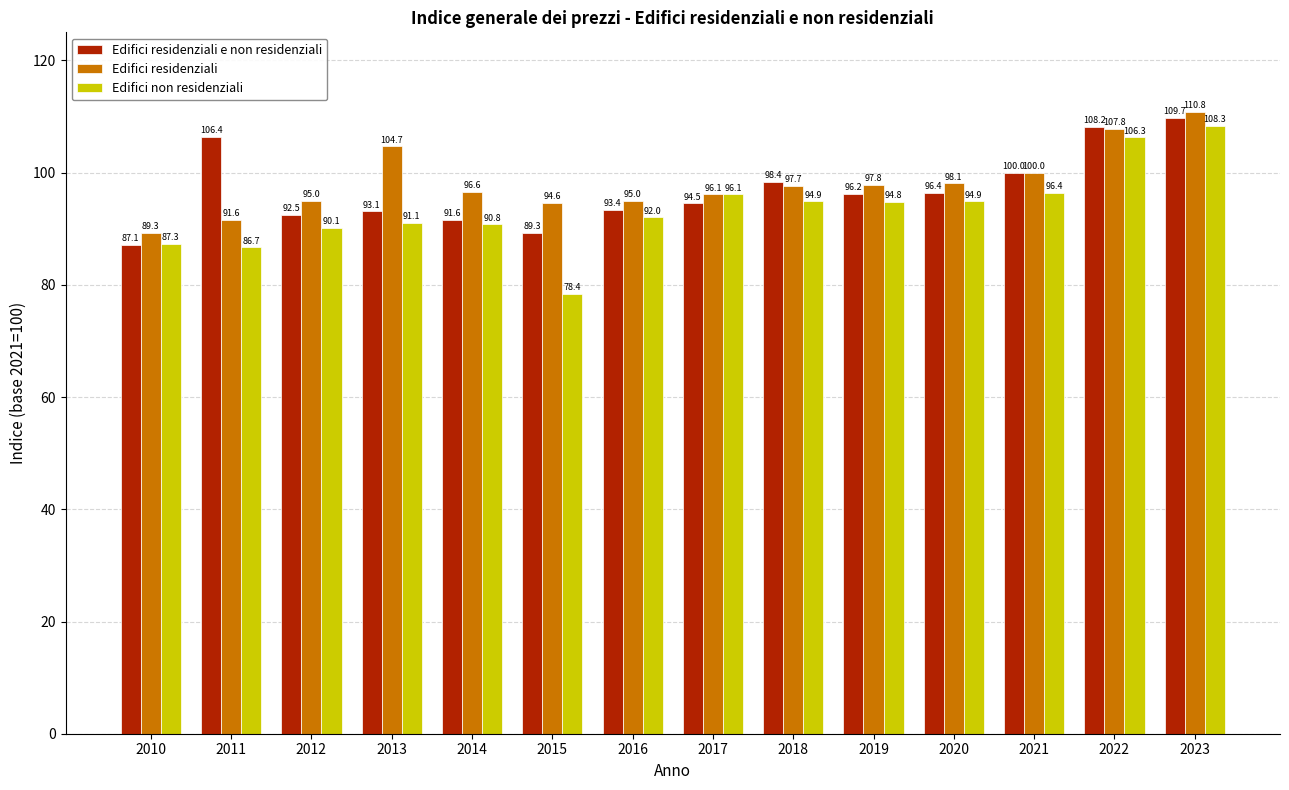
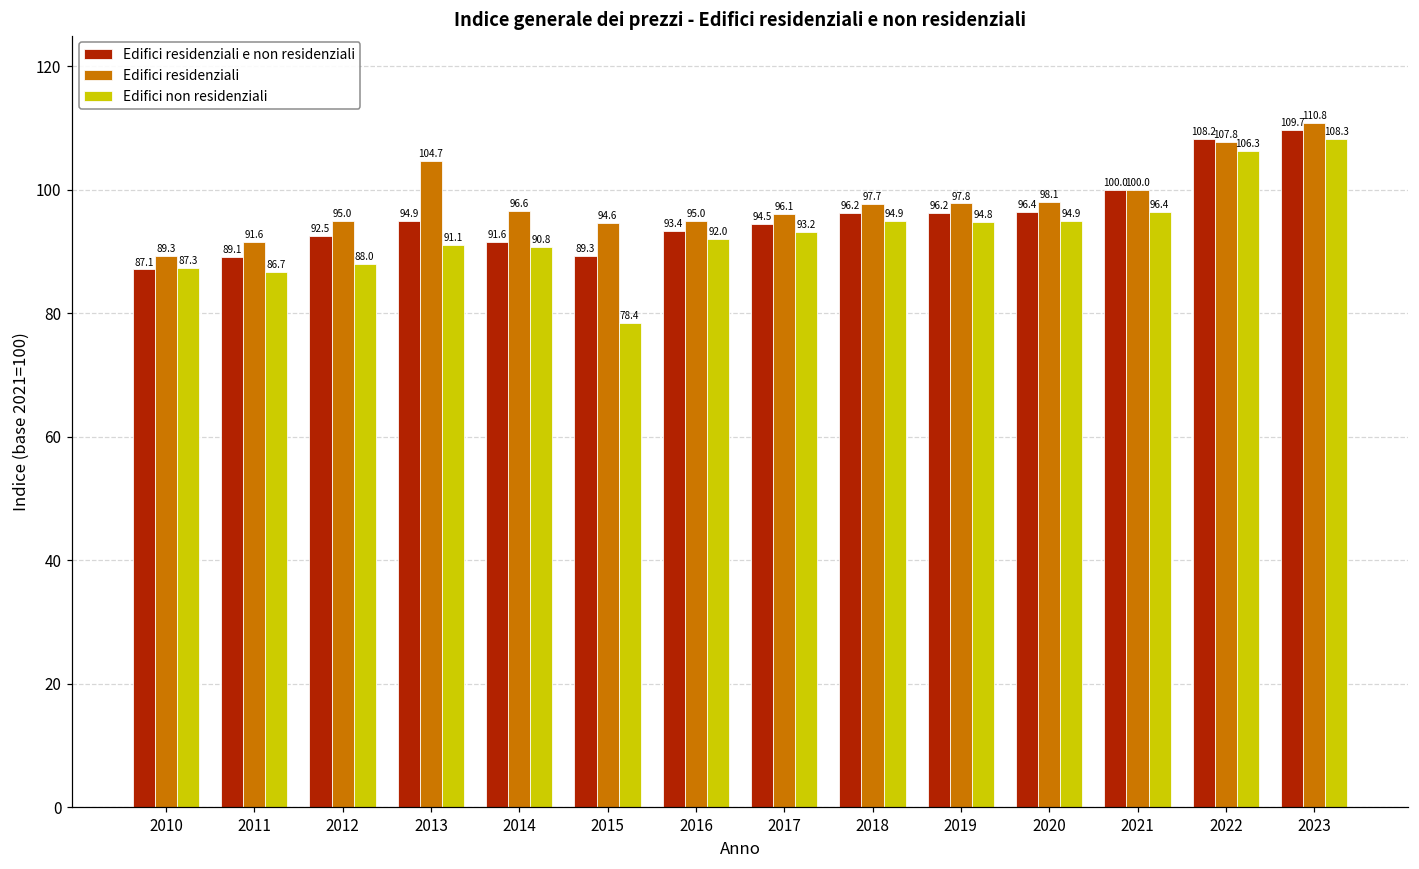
Edifici residenziali e non residenziali, 2011: 106.4 -> 89.1
Edifici non residenziali, 2012: 90.1 -> 88.0
Edifici residenziali e non residenziali, 2013: 93.1 -> 94.9
Edifici non residenziali, 2017: 96.1 -> 93.2
Edifici residenziali e non residenziali, 2018: 98.4 -> 96.2
